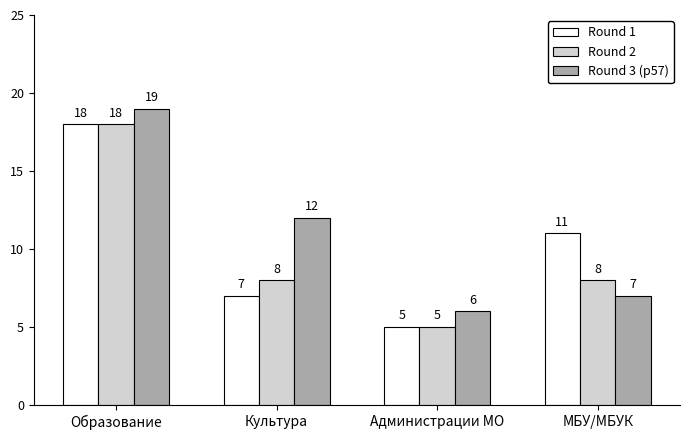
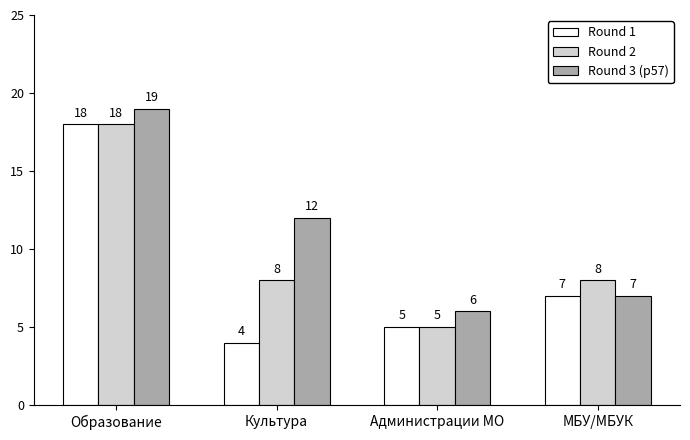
Round 1, Культура: 7 -> 4
Round 1, МБУ/МБУК: 11 -> 7
